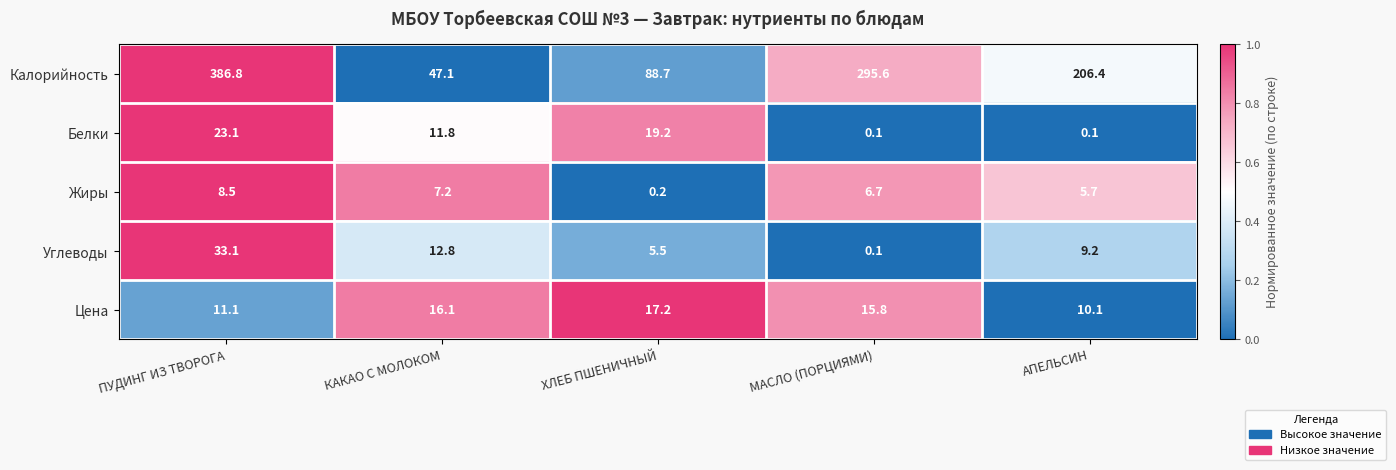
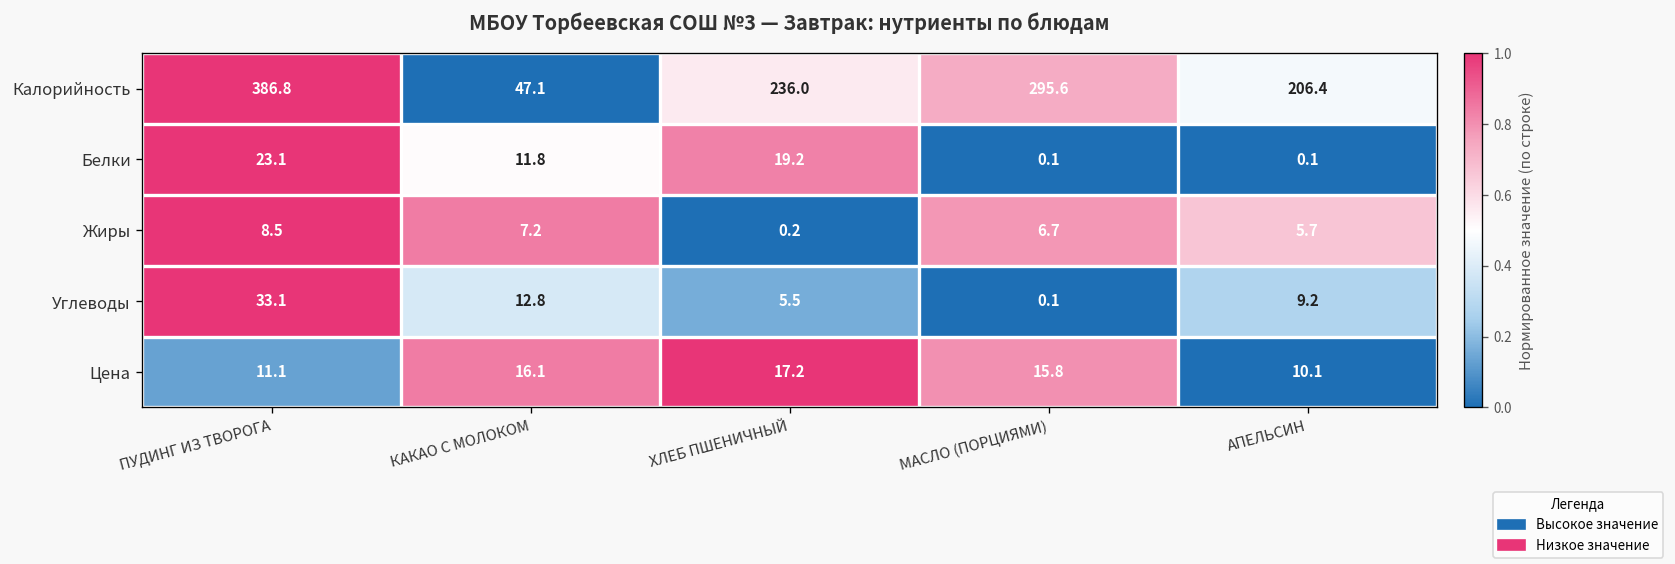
Калорийность, ХЛЕБ ПШЕНИЧНЫЙ: 88.7 -> 236.0
